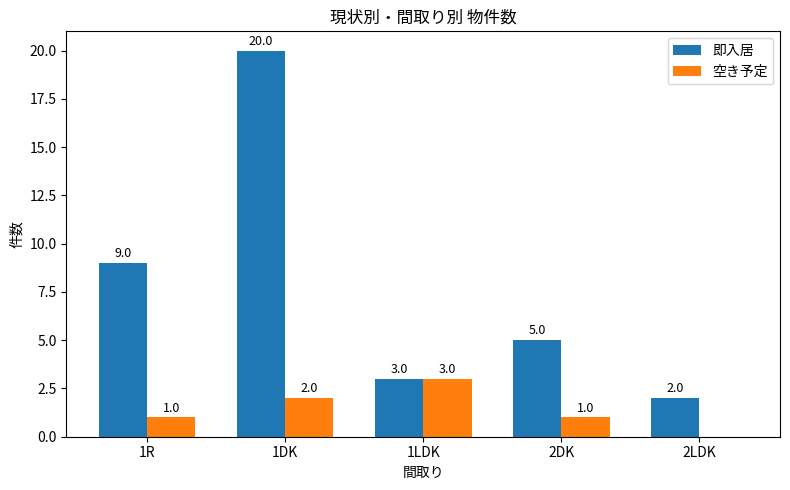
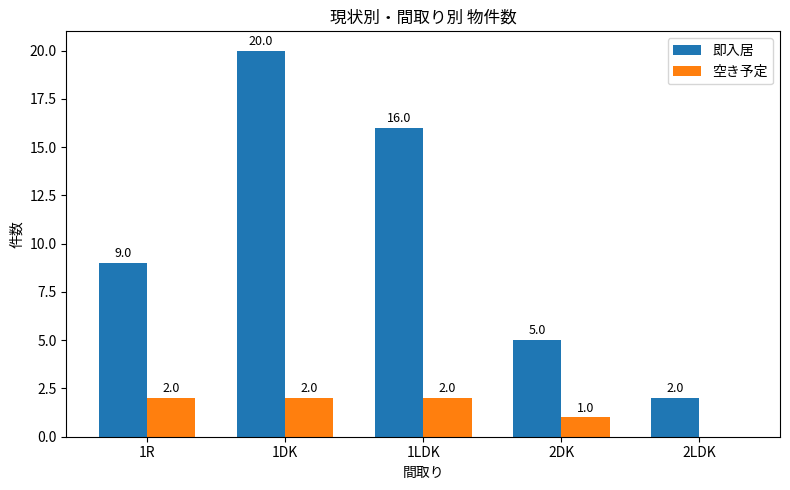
空き予定, 1R: 1.0 -> 2.0
即入居, 1LDK: 3.0 -> 16.0
空き予定, 1LDK: 3.0 -> 2.0
